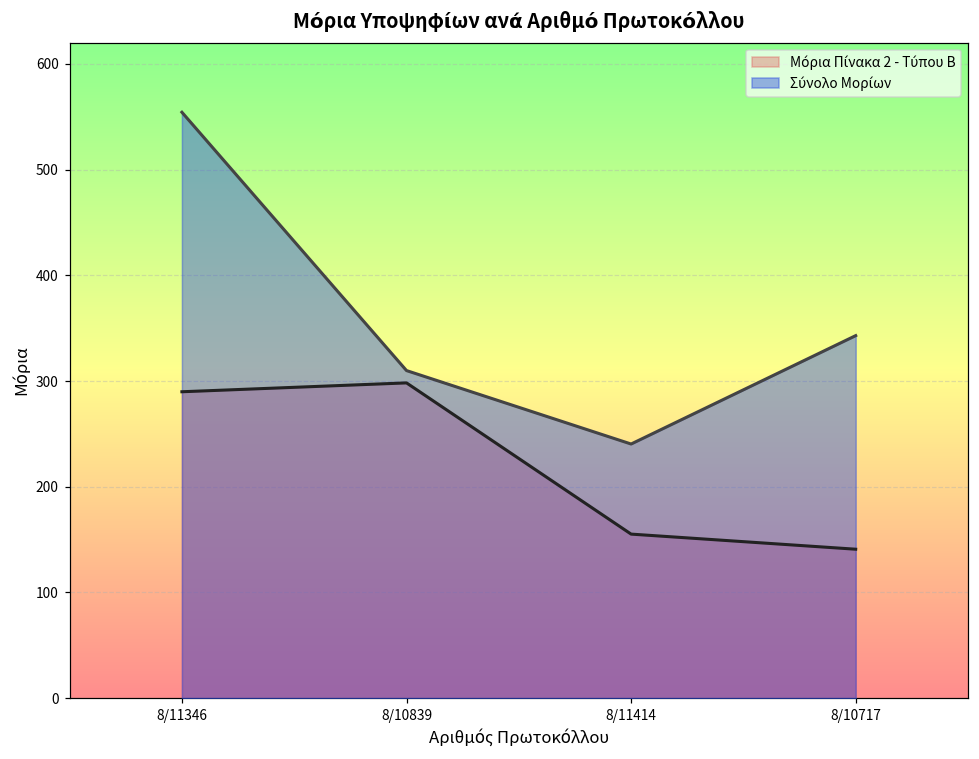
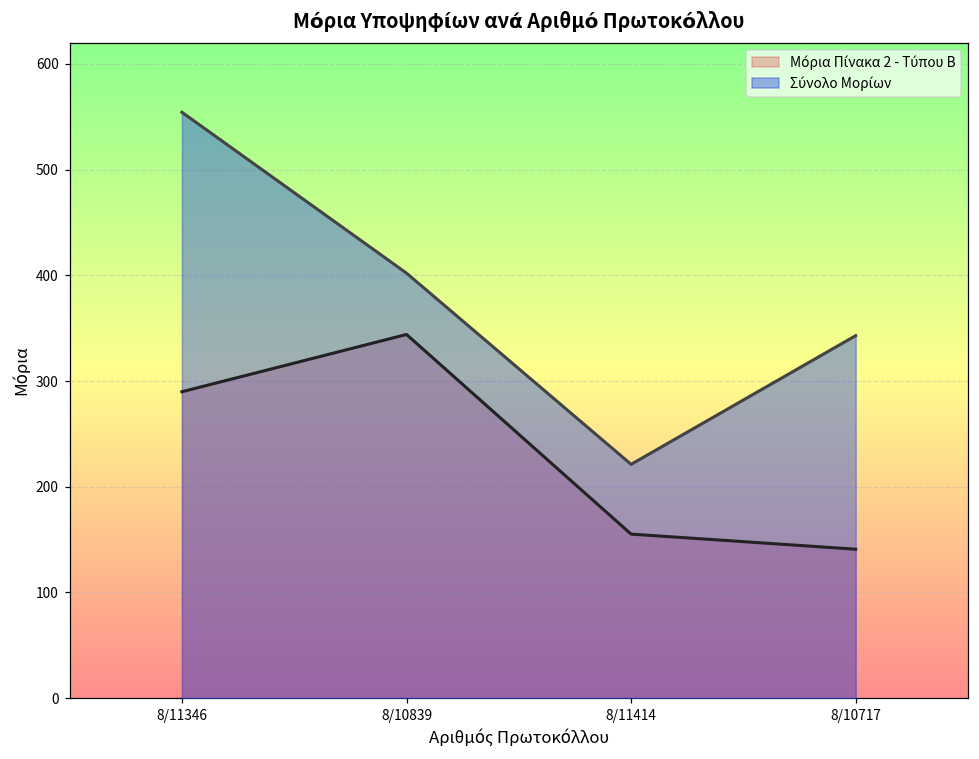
Μόρια Πίνακα 2 - Τύπου Β, 8/10839: 300 -> 340
Σύνολο Μορίων, 8/10839: 310 -> 400
Σύνολο Μορίων, 8/11414: 240 -> 220
